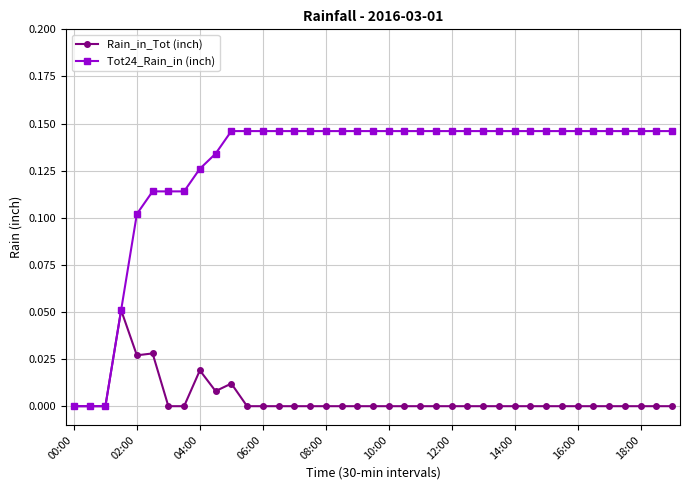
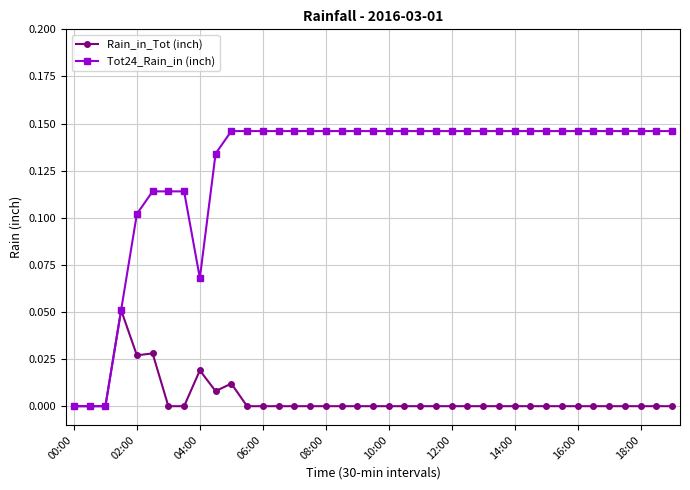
Tot24_Rain_in (inch), 04:00: 0.126 -> 0.068
